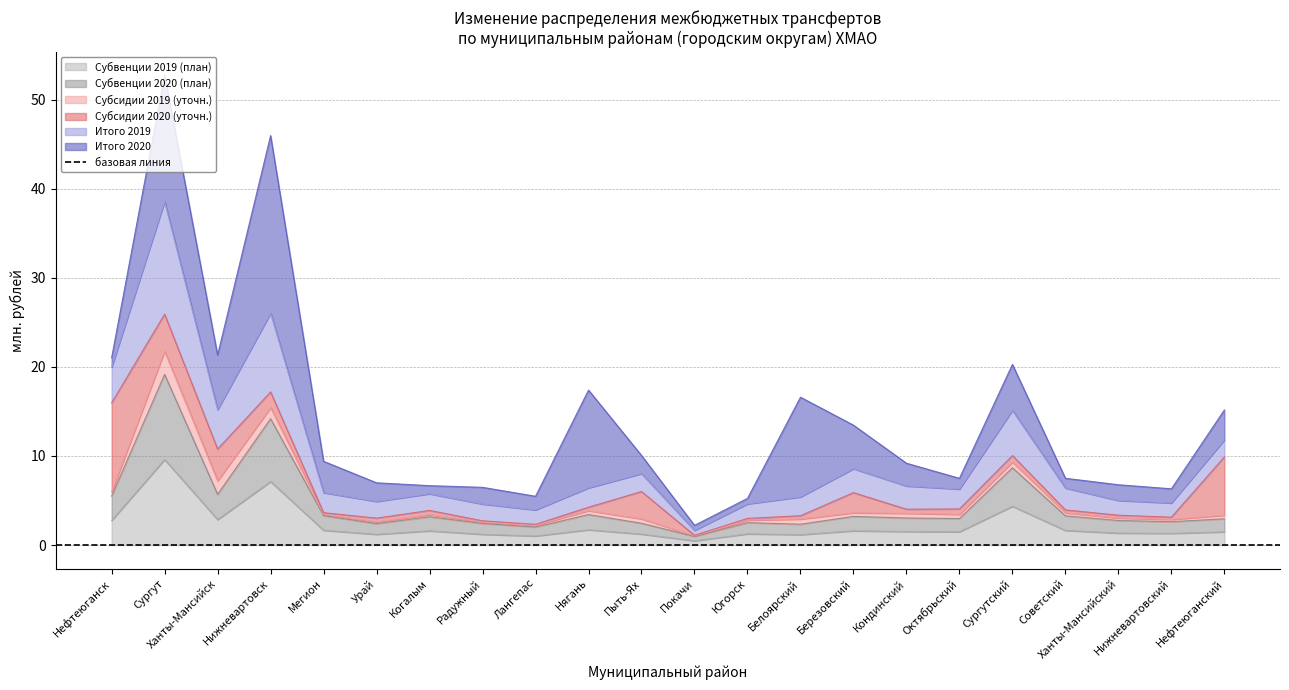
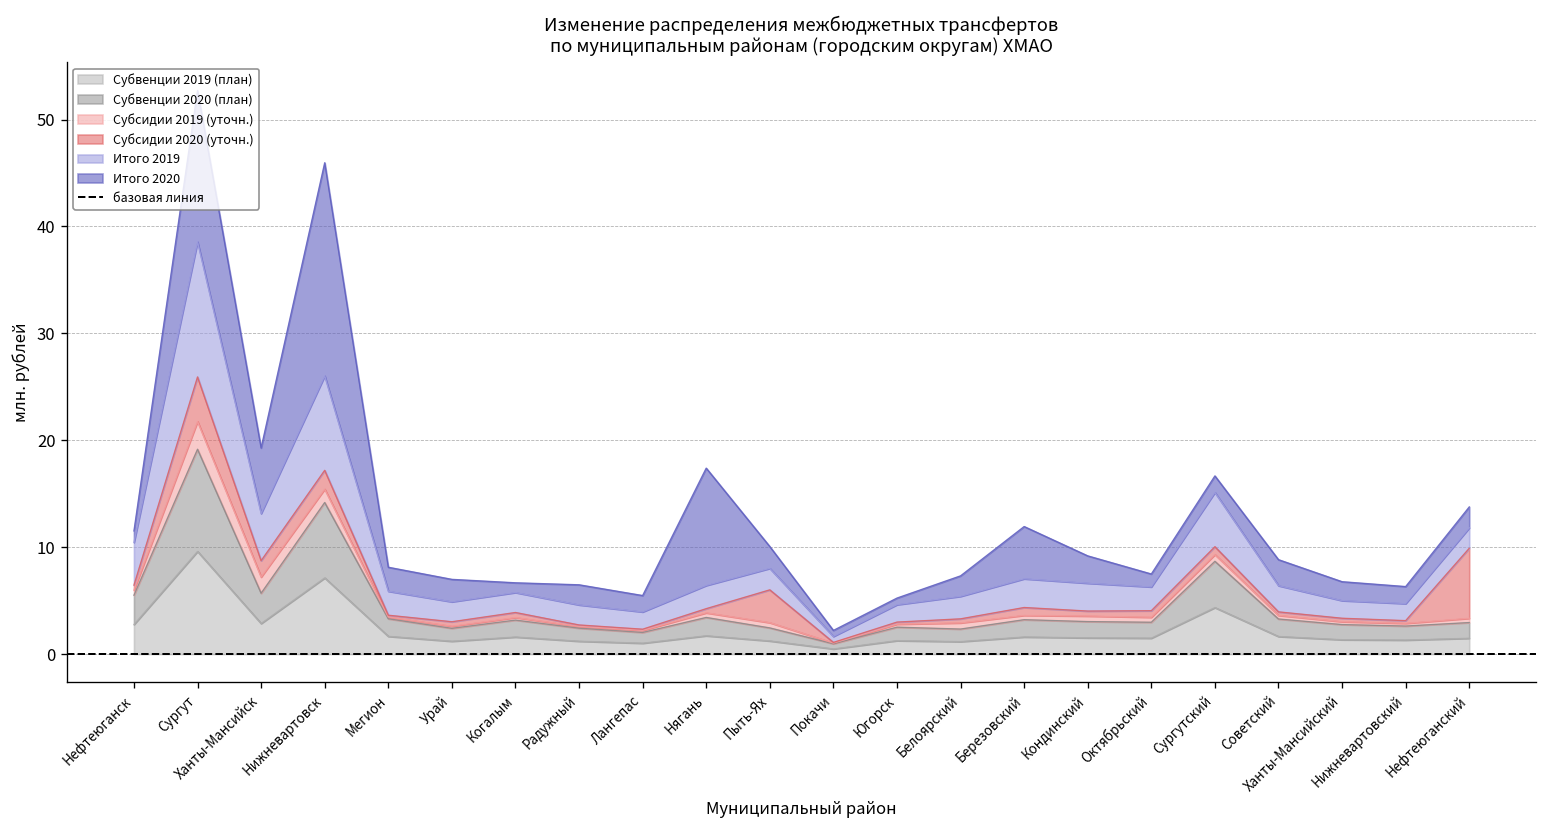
Субсидии 2020 (уточн.), Нефтеюганск: 10 -> 0
Субсидии 2020 (уточн.), Ханты-Мансийск: 4 -> 2
Итого 2020, Мегион: 4 -> 2
Итого 2020, Белоярский: 11 -> 2
Субсидии 2020 (уточн.), Березовский: 2 -> 1
Итого 2020, Сургутский: 5 -> 2
Итого 2020, Советский: 1 -> 2
Итого 2020, Нефтеюганский: 3 -> 2
